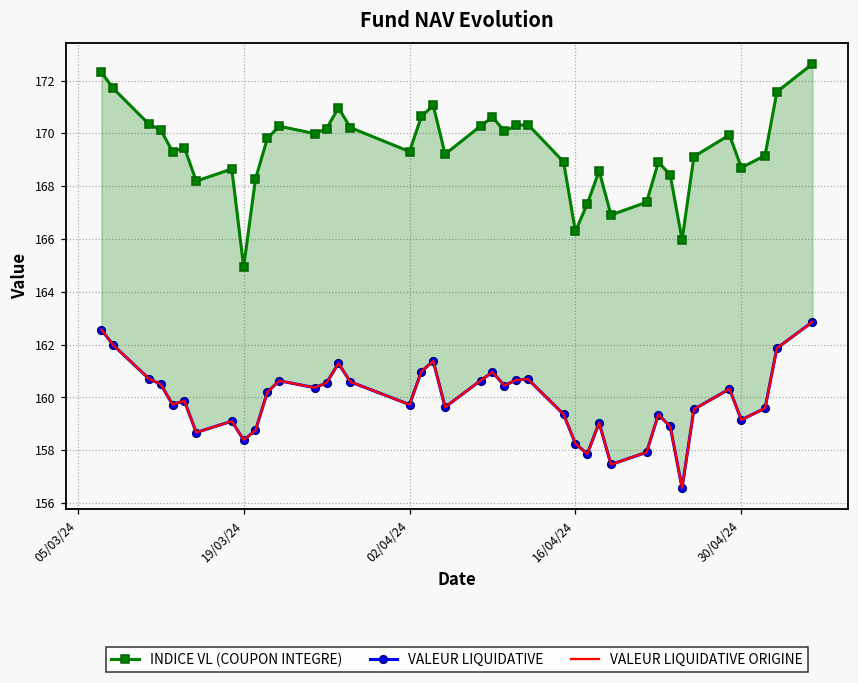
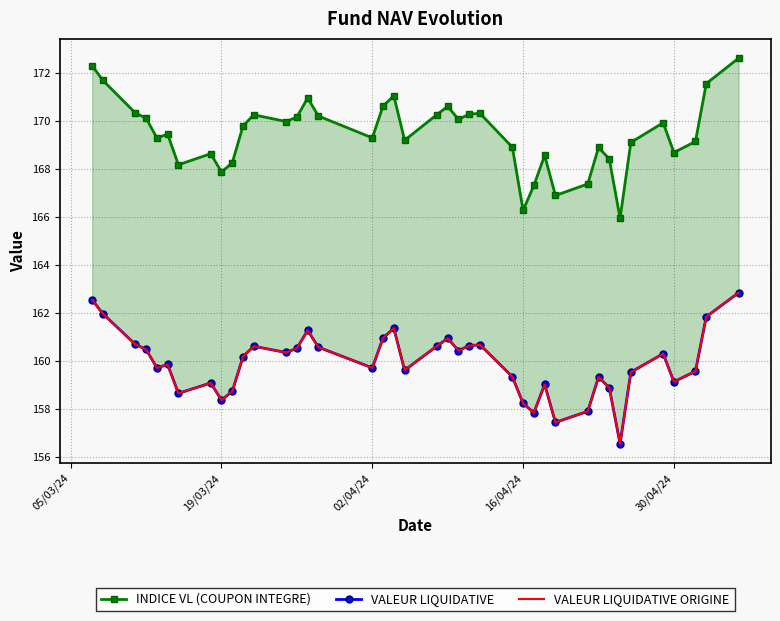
INDICE VL (COUPON INTEGRE), 19/03/24: 164.9 -> 167.9
